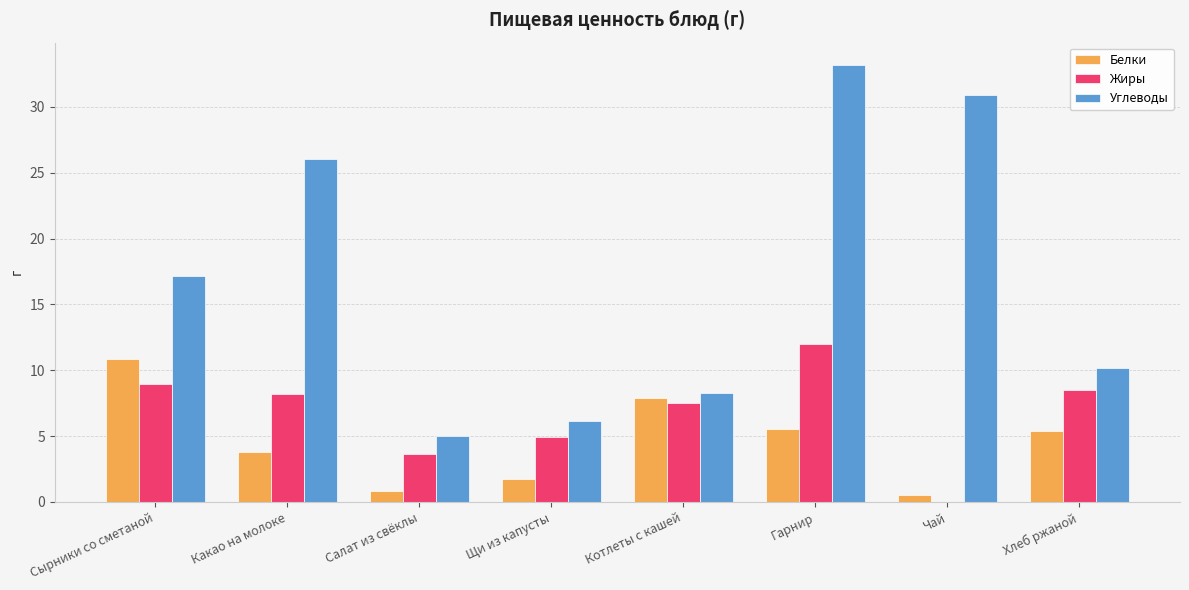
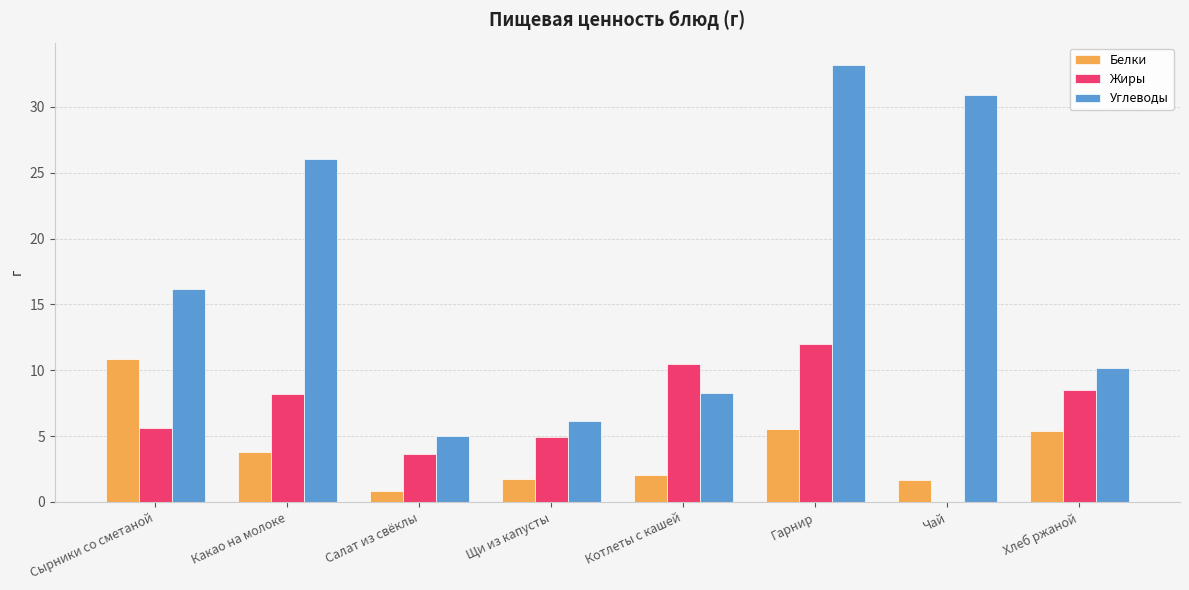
Жиры, Сырники со сметаной: 9.0 -> 5.6
Углеводы, Сырники со сметаной: 17.1 -> 16.2
Белки, Котлеты с кашей: 7.9 -> 2.1
Жиры, Котлеты с кашей: 7.5 -> 10.5
Белки, Чай: 0.5 -> 1.7
